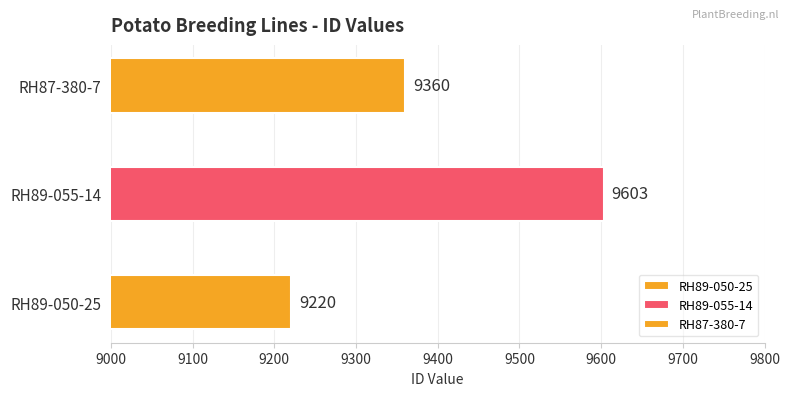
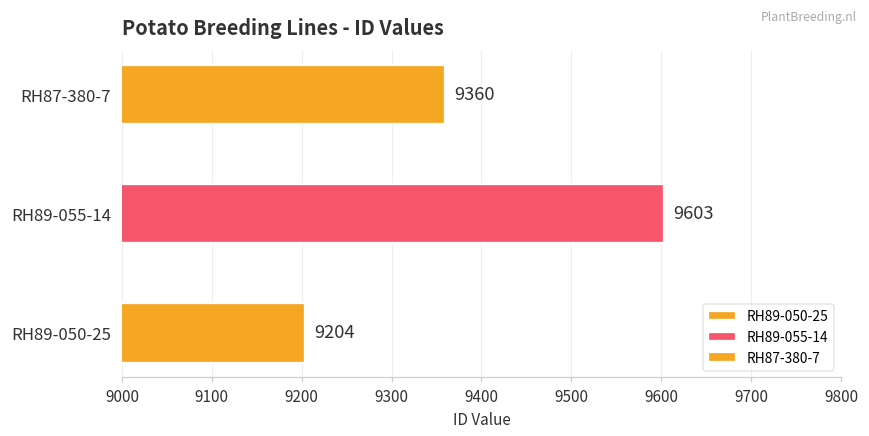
RH89-050-25: 9220 -> 9204
